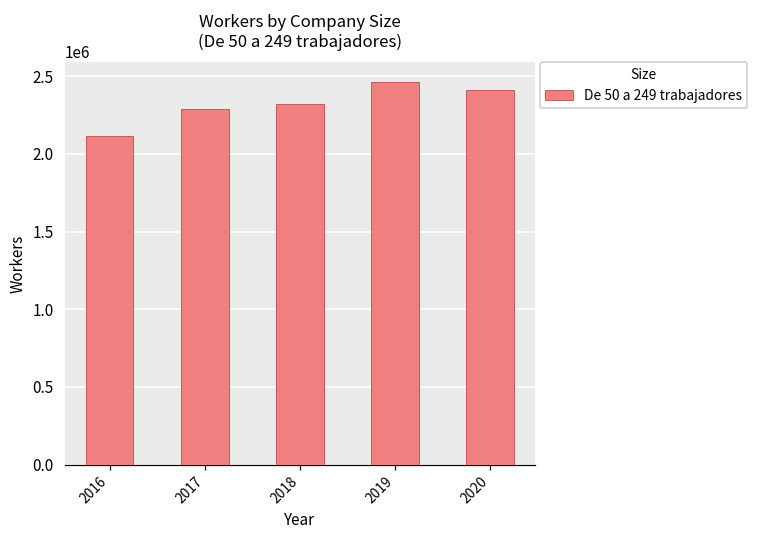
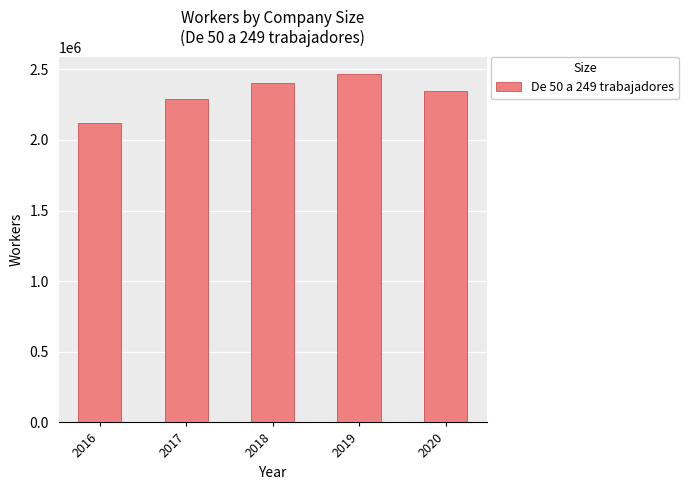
2018: 2320000 -> 2410000
2020: 2410000 -> 2350000
